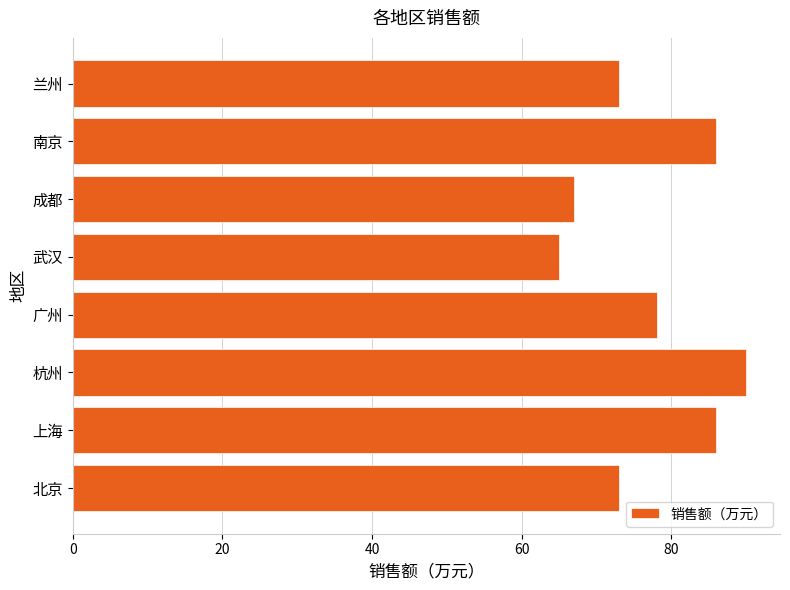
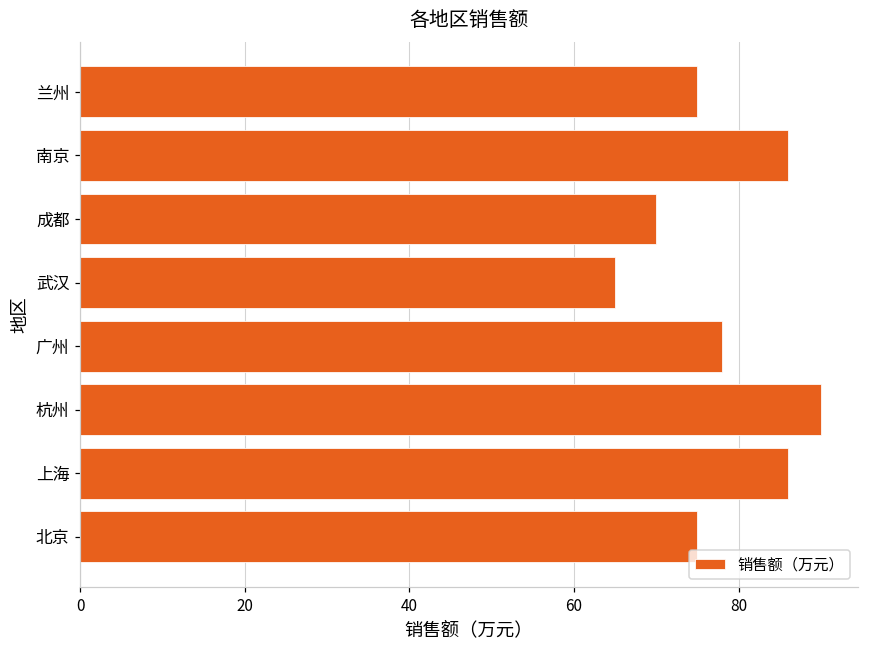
兰州: 73 -> 75
成都: 67 -> 70
北京: 73 -> 75
